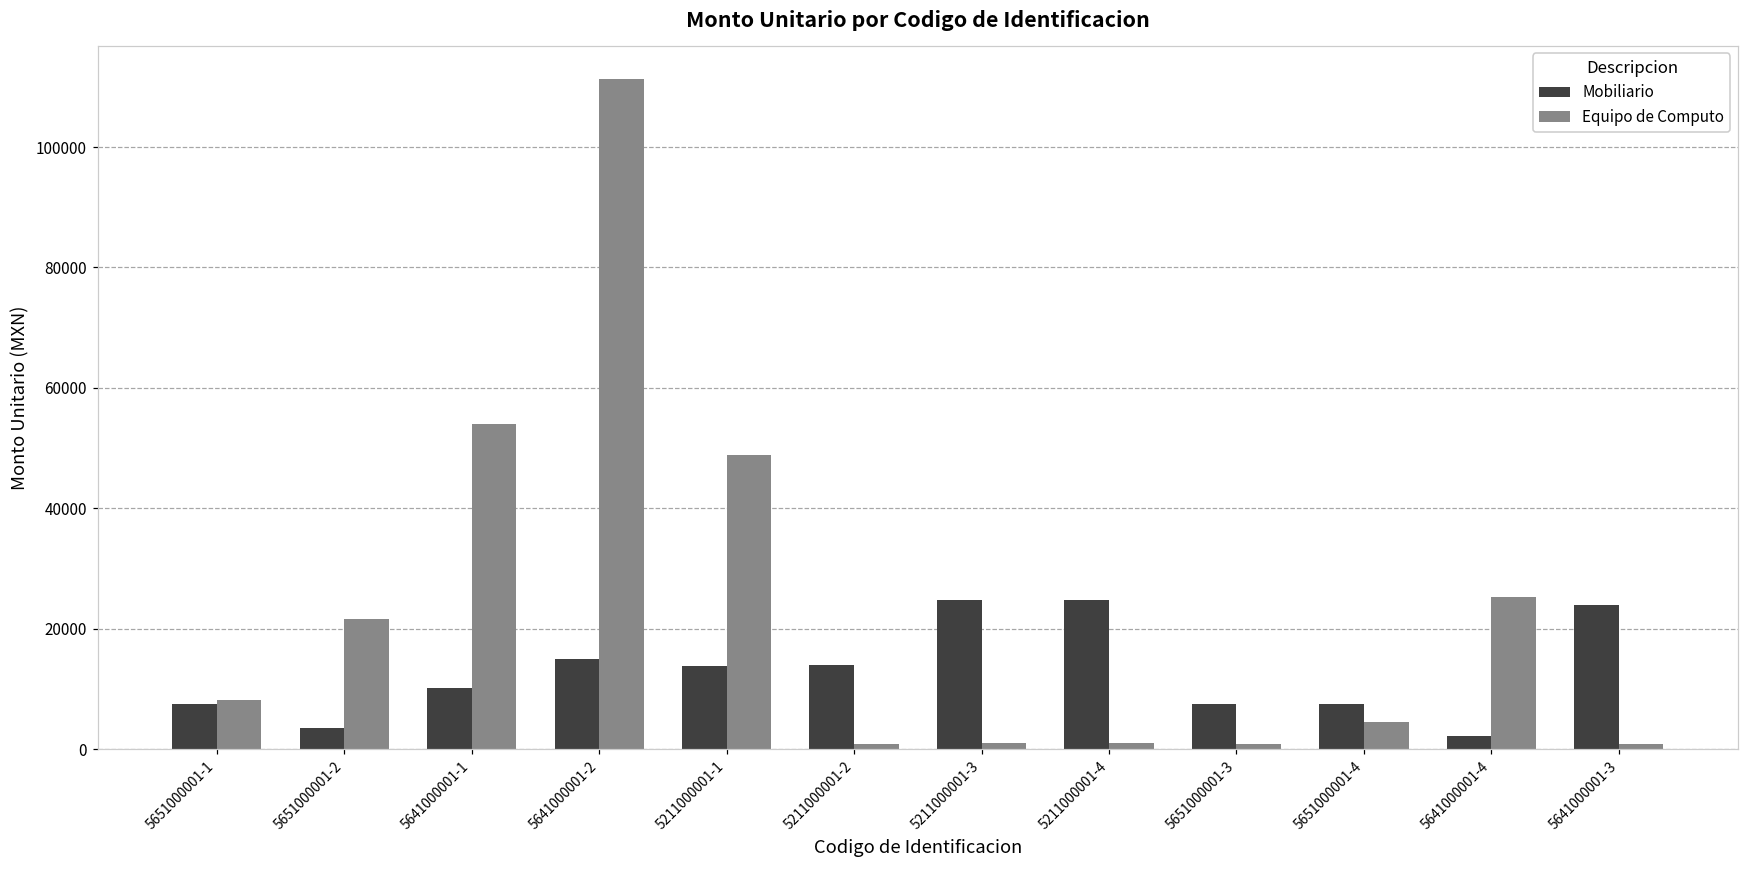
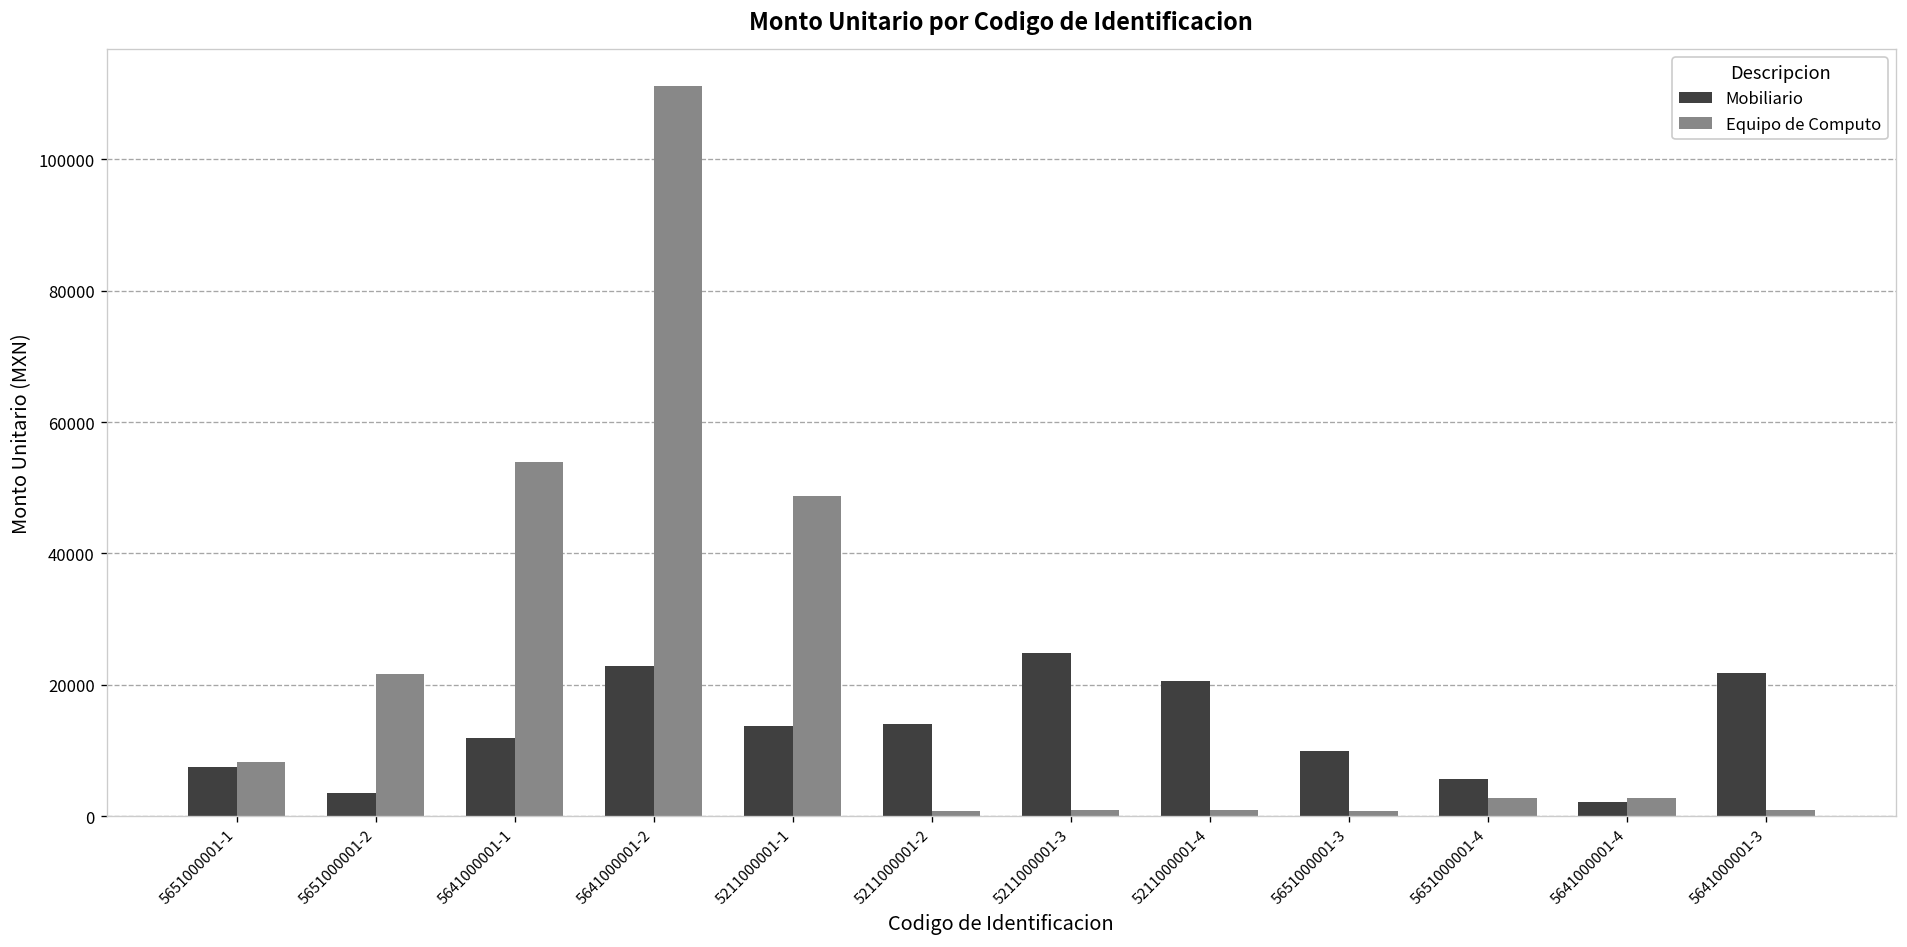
Mobiliario, 5641000001-1: 10000 -> 12000
Mobiliario, 5641000001-2: 15000 -> 23000
Mobiliario, 5211000001-4: 25000 -> 21000
Mobiliario, 5651000001-3: 7000 -> 10000
Mobiliario, 5651000001-4: 7000 -> 6000
Equipo de Computo, 5651000001-4: 4000 -> 3000
Equipo de Computo, 5641000001-4: 25000 -> 3000
Mobiliario, 5641000001-3: 24000 -> 22000
